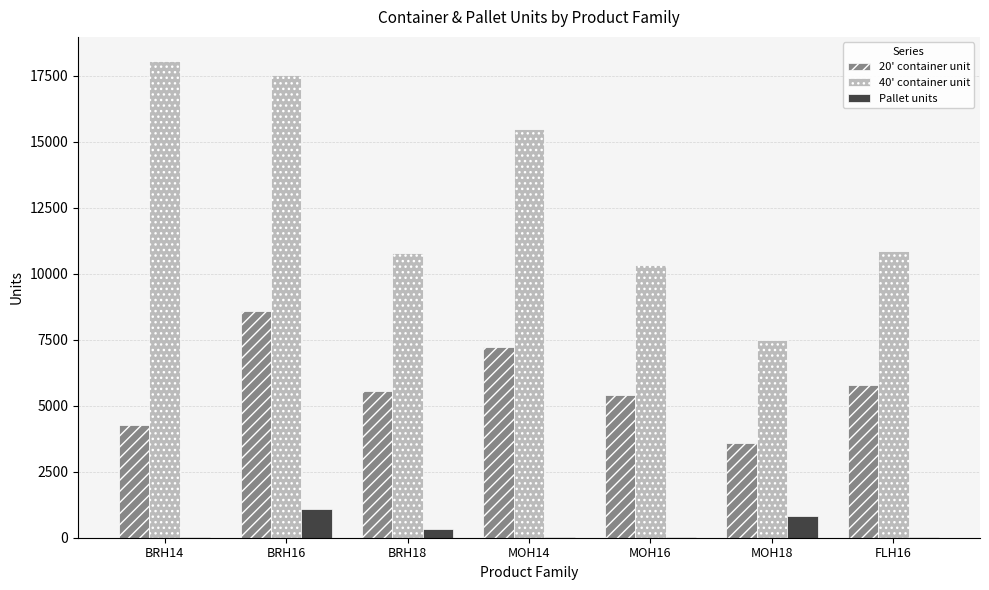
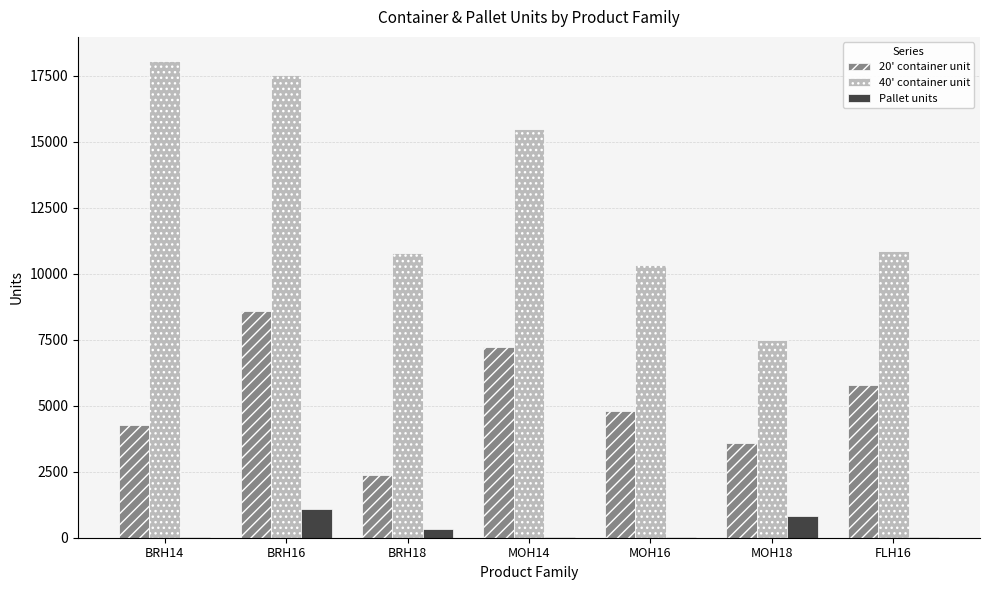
20' container unit, BRH18: 5600 -> 2400
20' container unit, MOH16: 5400 -> 4800
